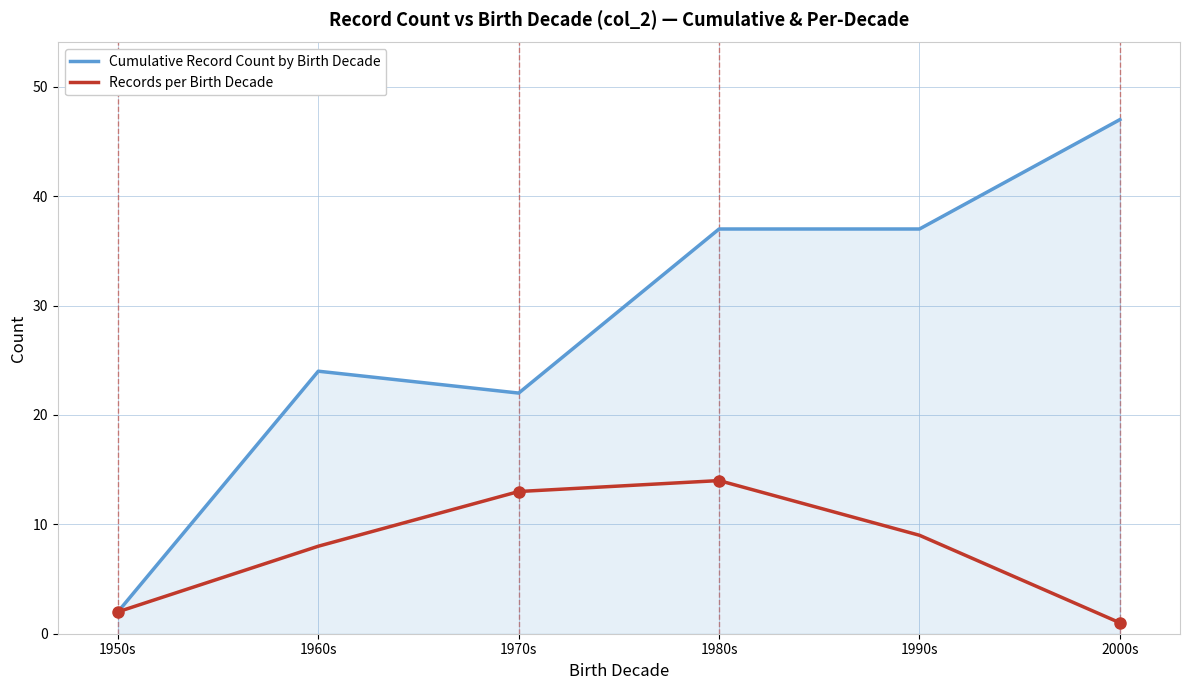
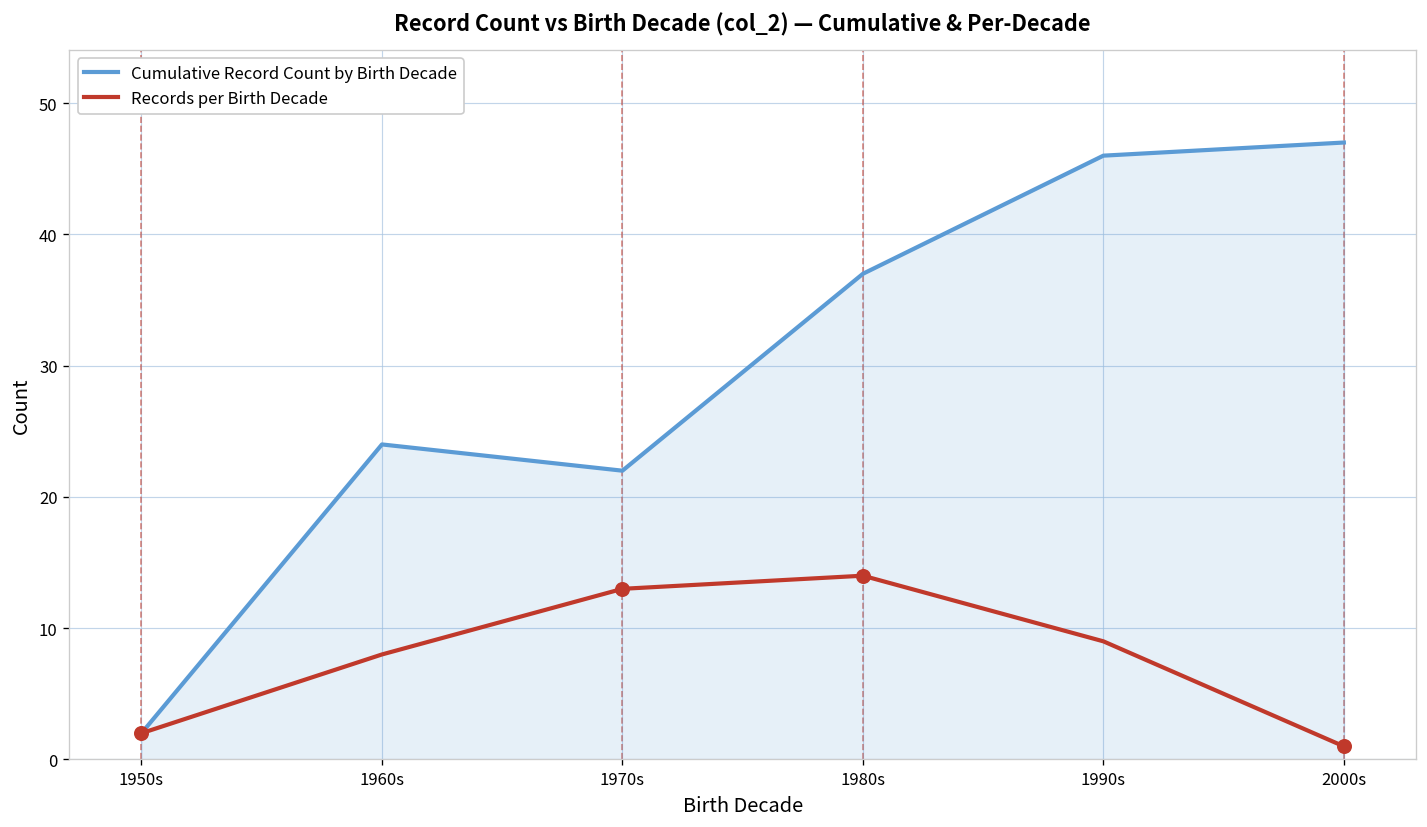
Cumulative Record Count by Birth Decade, 1990s: 37 -> 46
